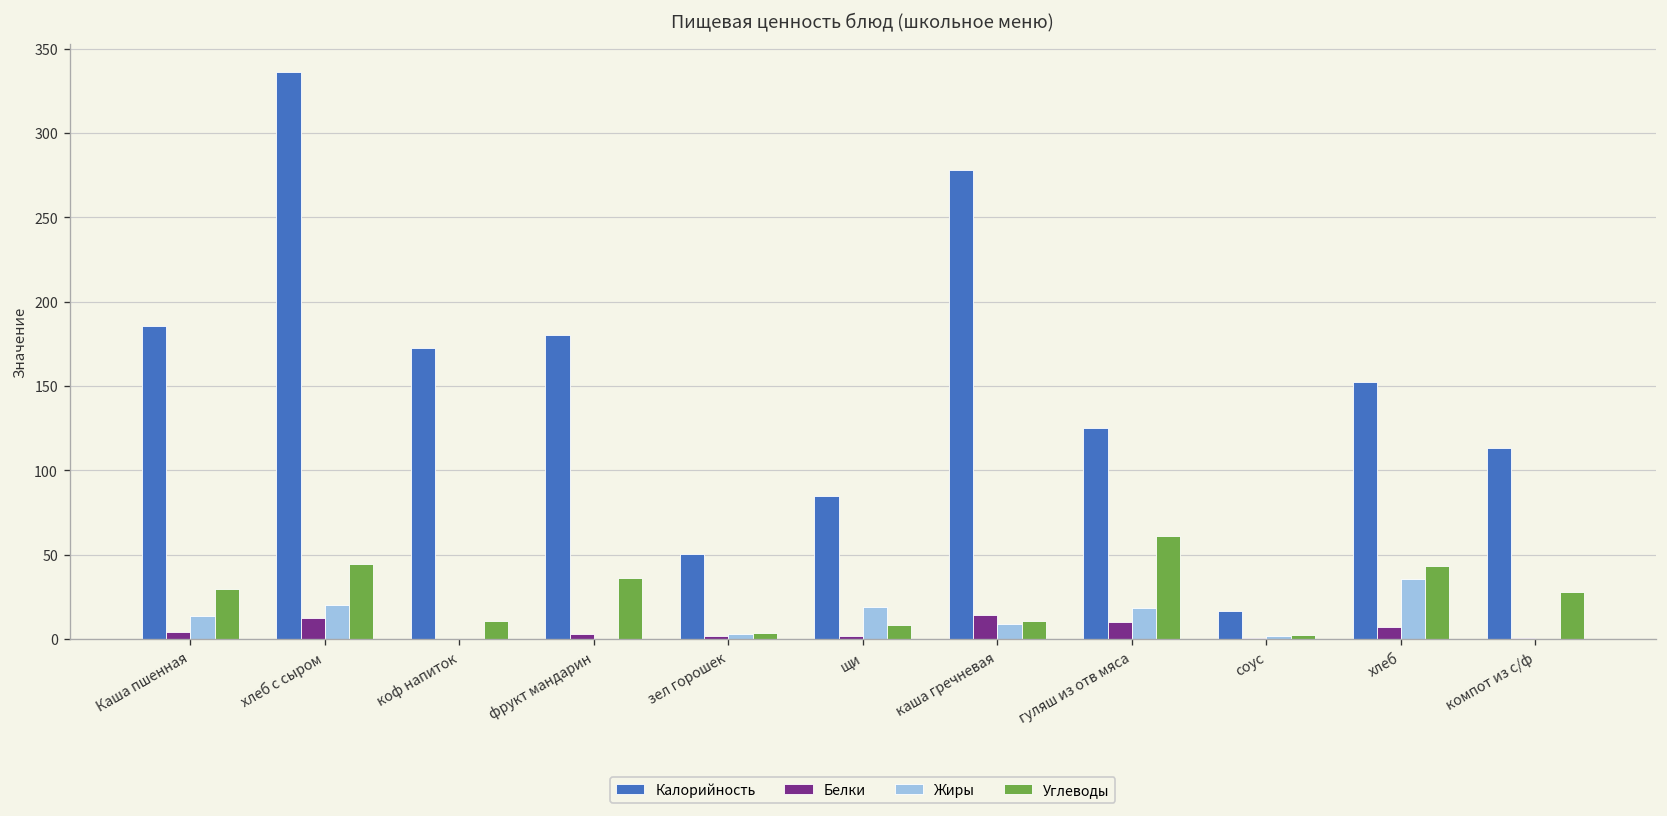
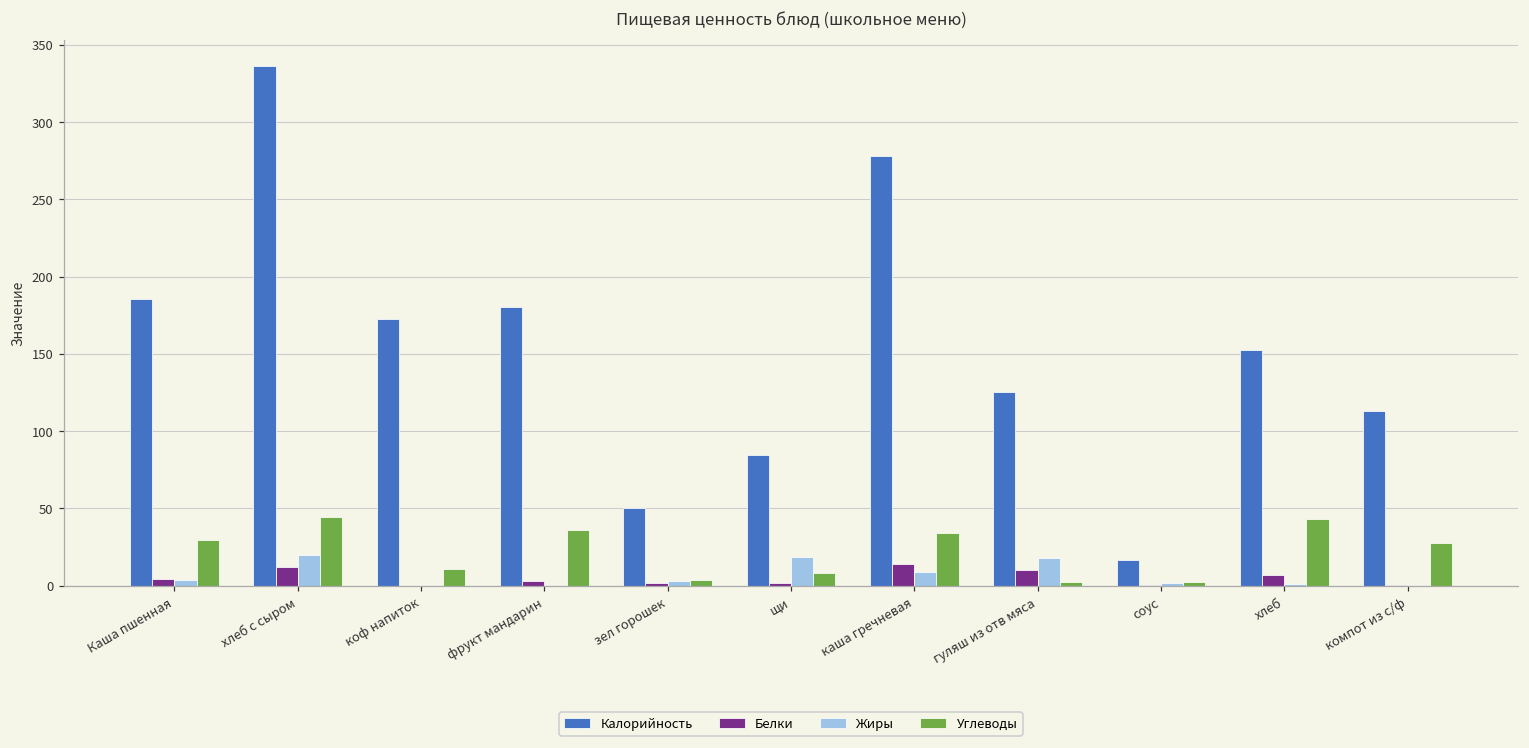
Жиры, Каша пшенная: 13 -> 4
Углеводы, каша гречневая: 10 -> 34
Углеводы, гуляш из отв мяса: 61 -> 3
Жиры, хлеб: 36 -> 1
